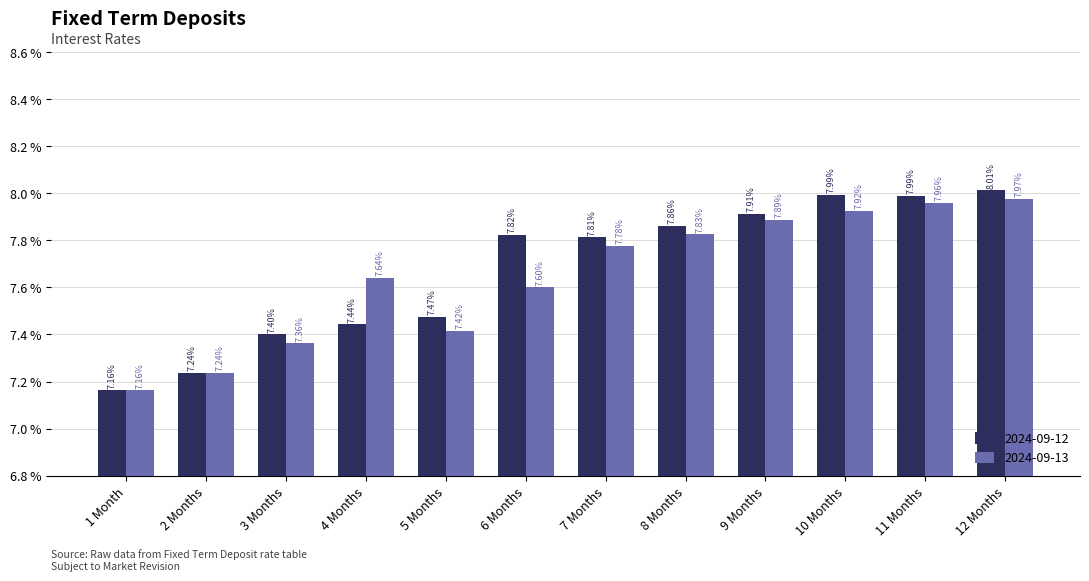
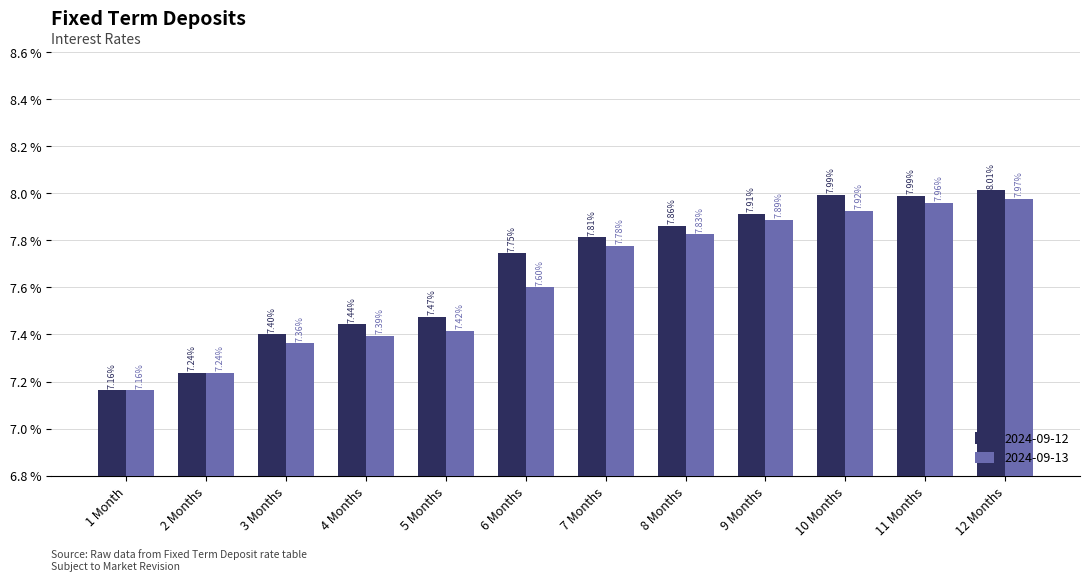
2024-09-13, 4 Months: 7.64% -> 7.39%
2024-09-12, 6 Months: 7.82% -> 7.75%
